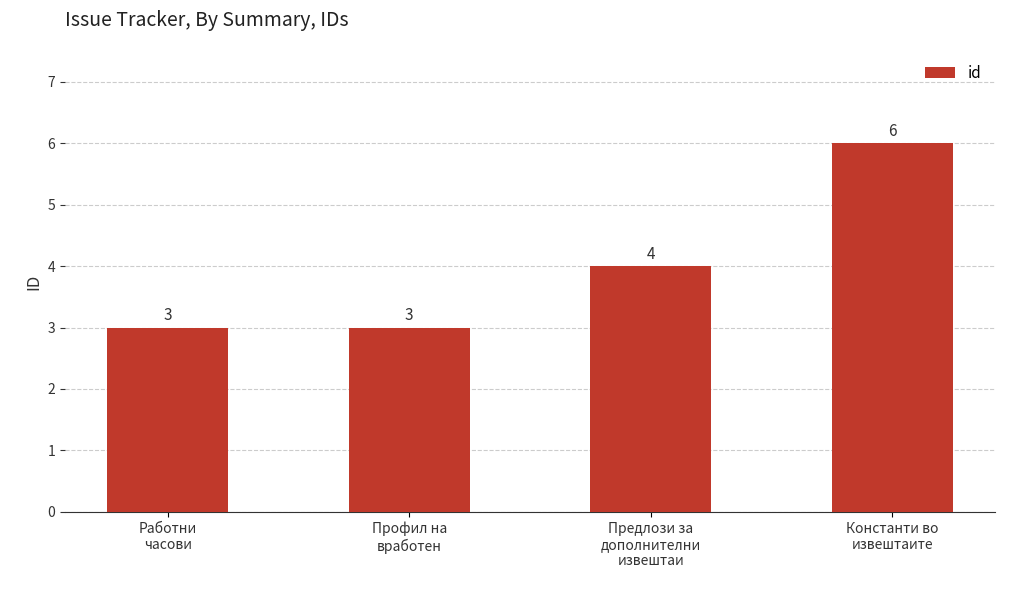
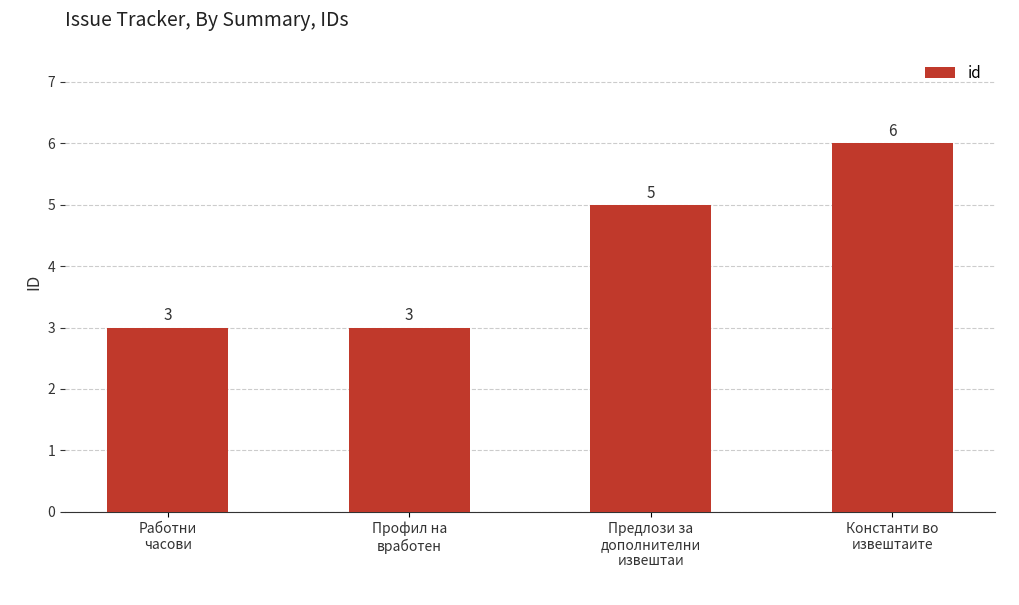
Предлози за дополнителни извештаи: 4 -> 5
